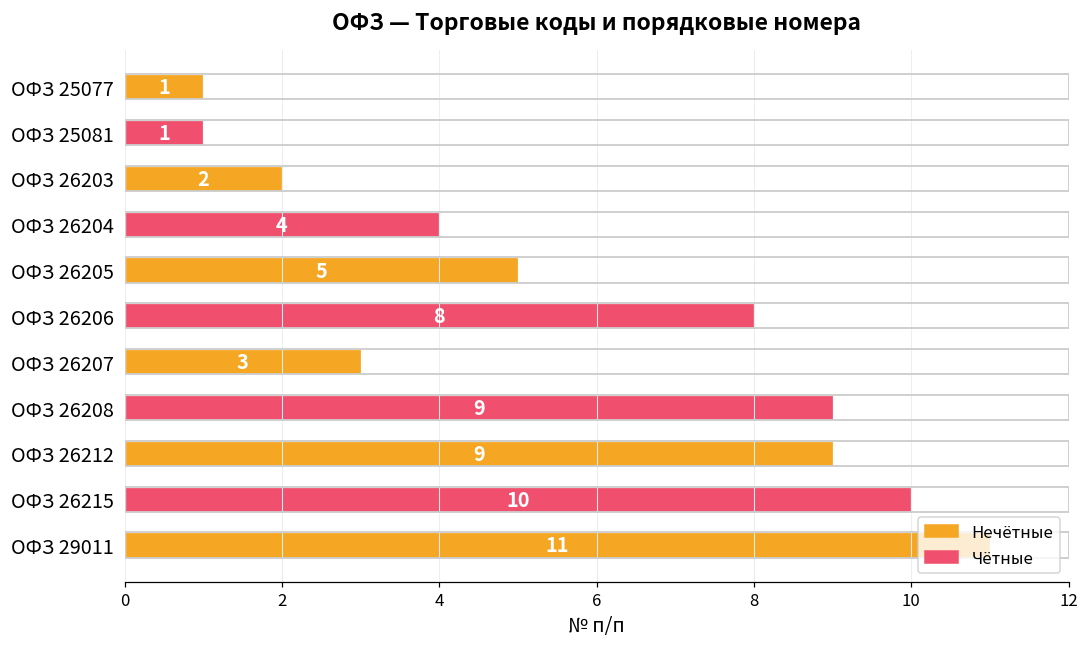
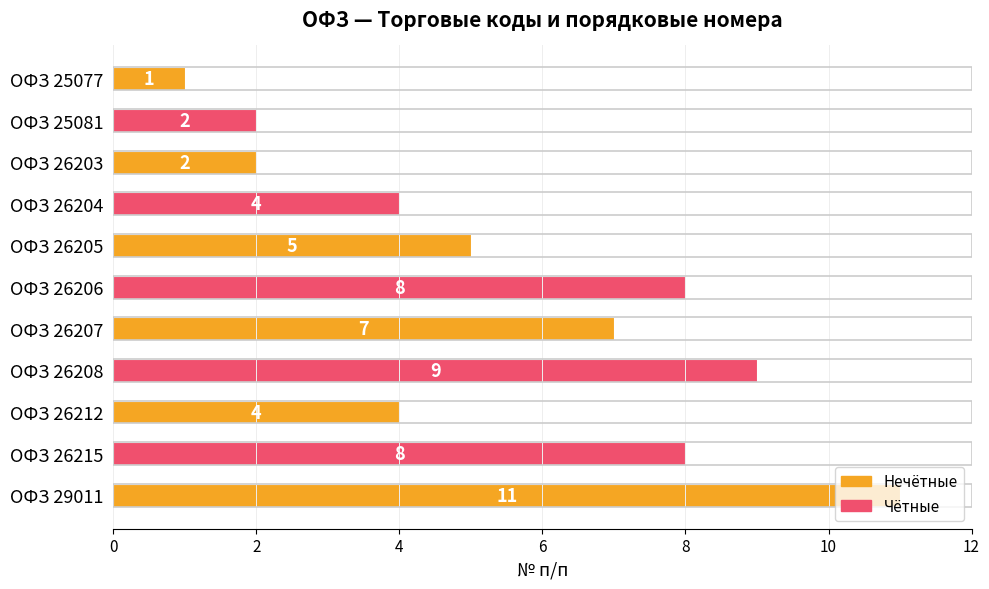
ОФЗ 25081: 1 -> 2
ОФЗ 26207: 3 -> 7
ОФЗ 26212: 9 -> 4
ОФЗ 26215: 10 -> 8
